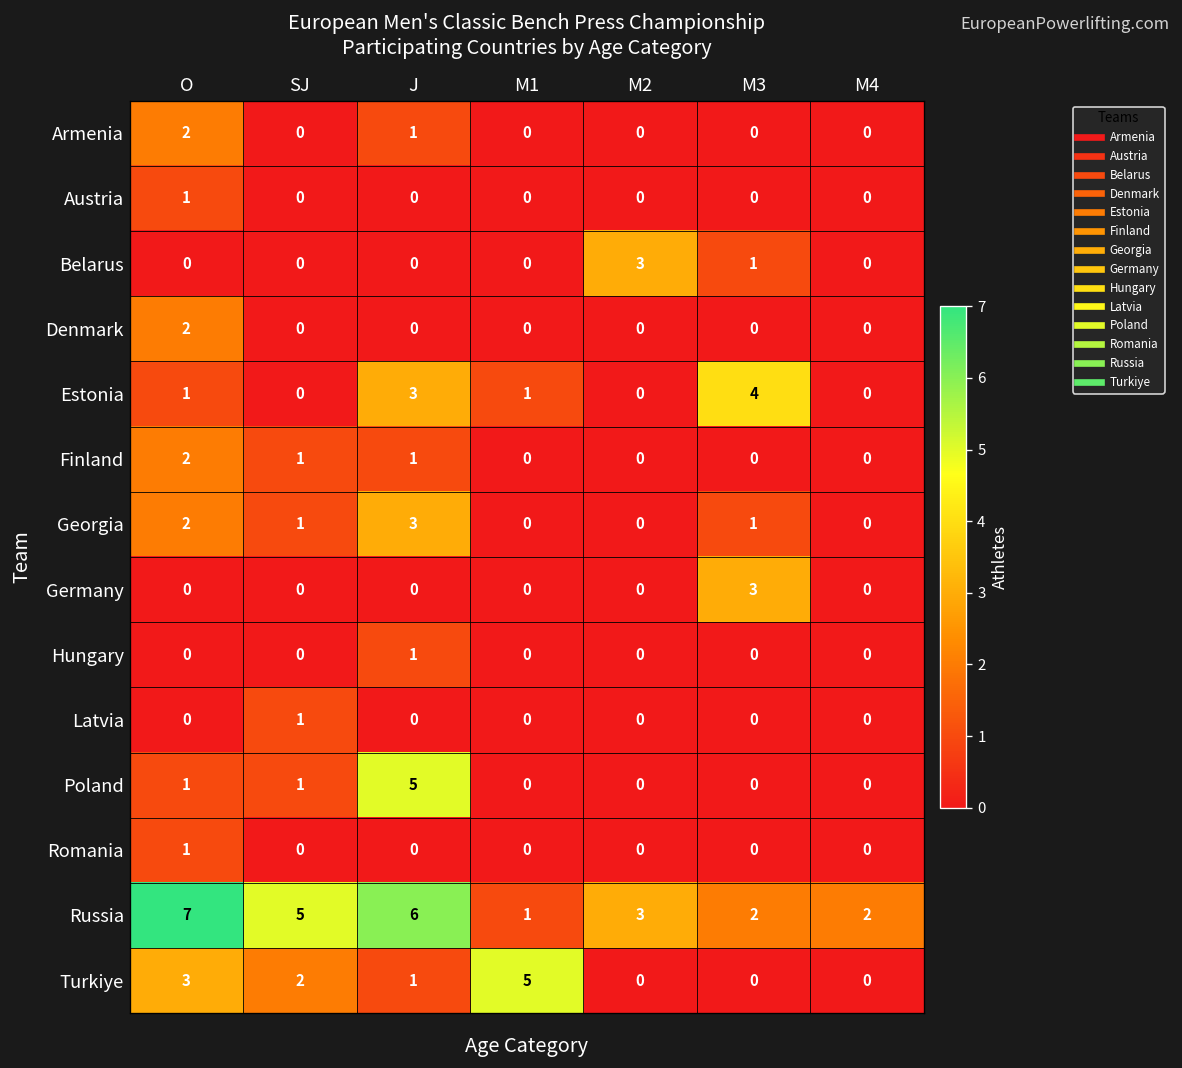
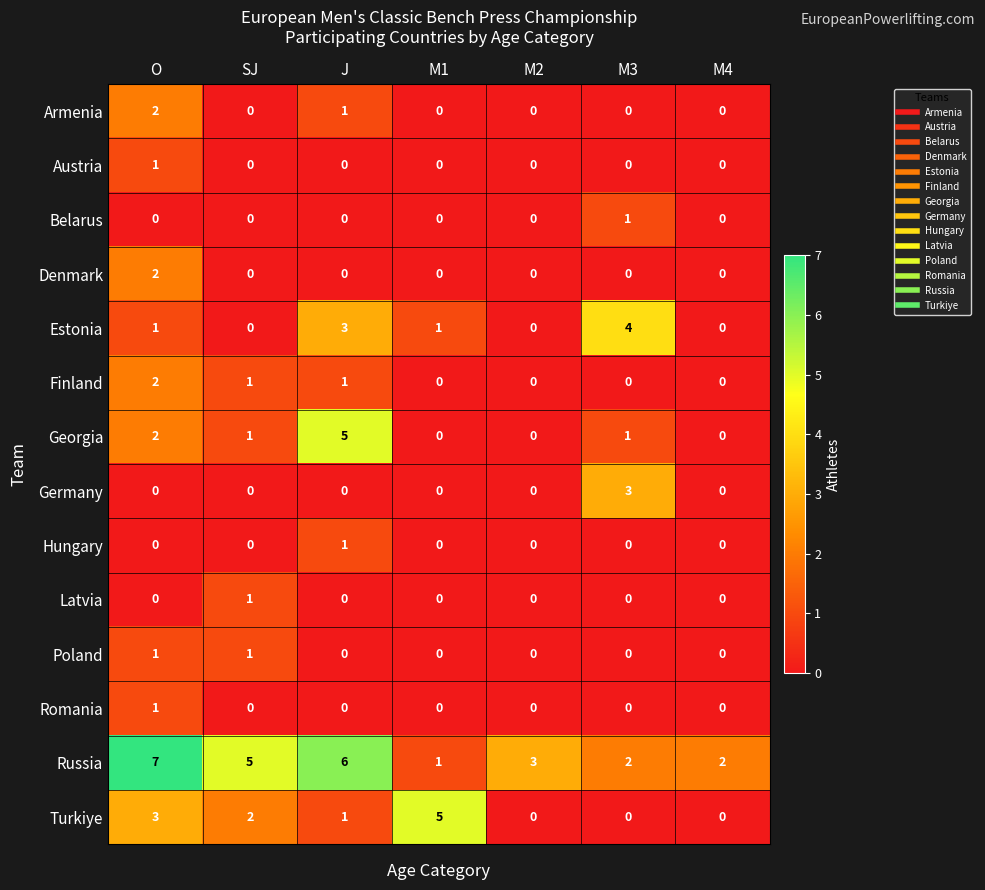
Belarus, M2: 3 -> 0
Georgia, J: 3 -> 5
Poland, J: 5 -> 0
